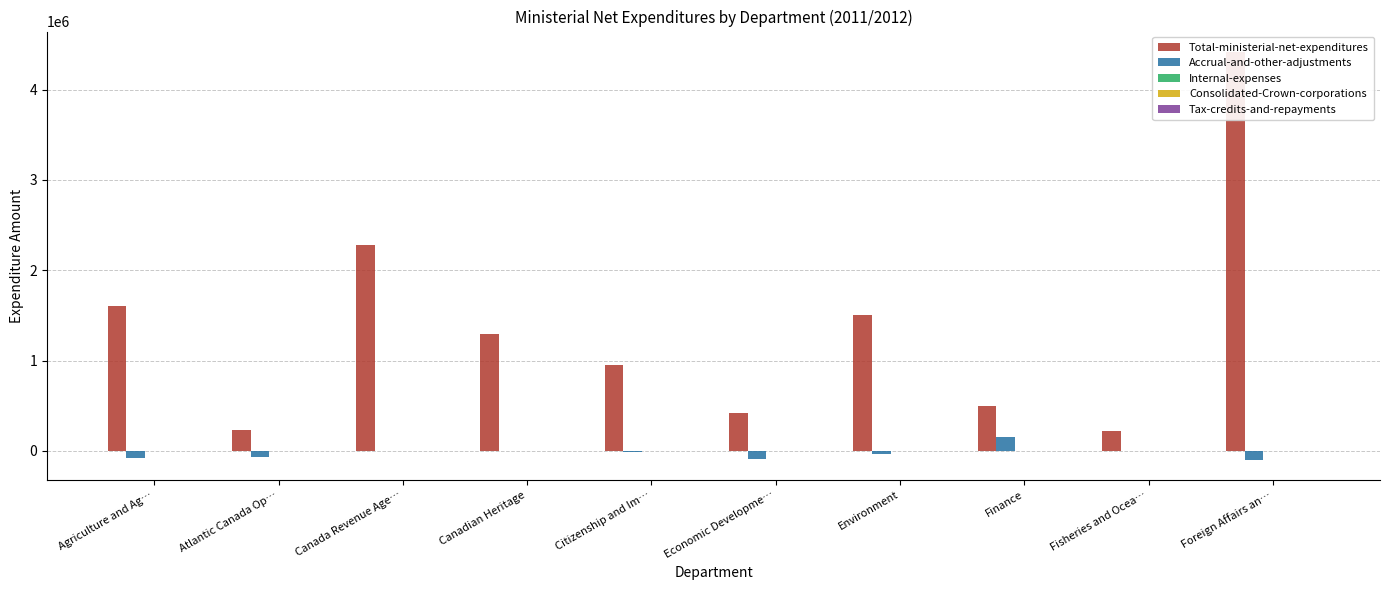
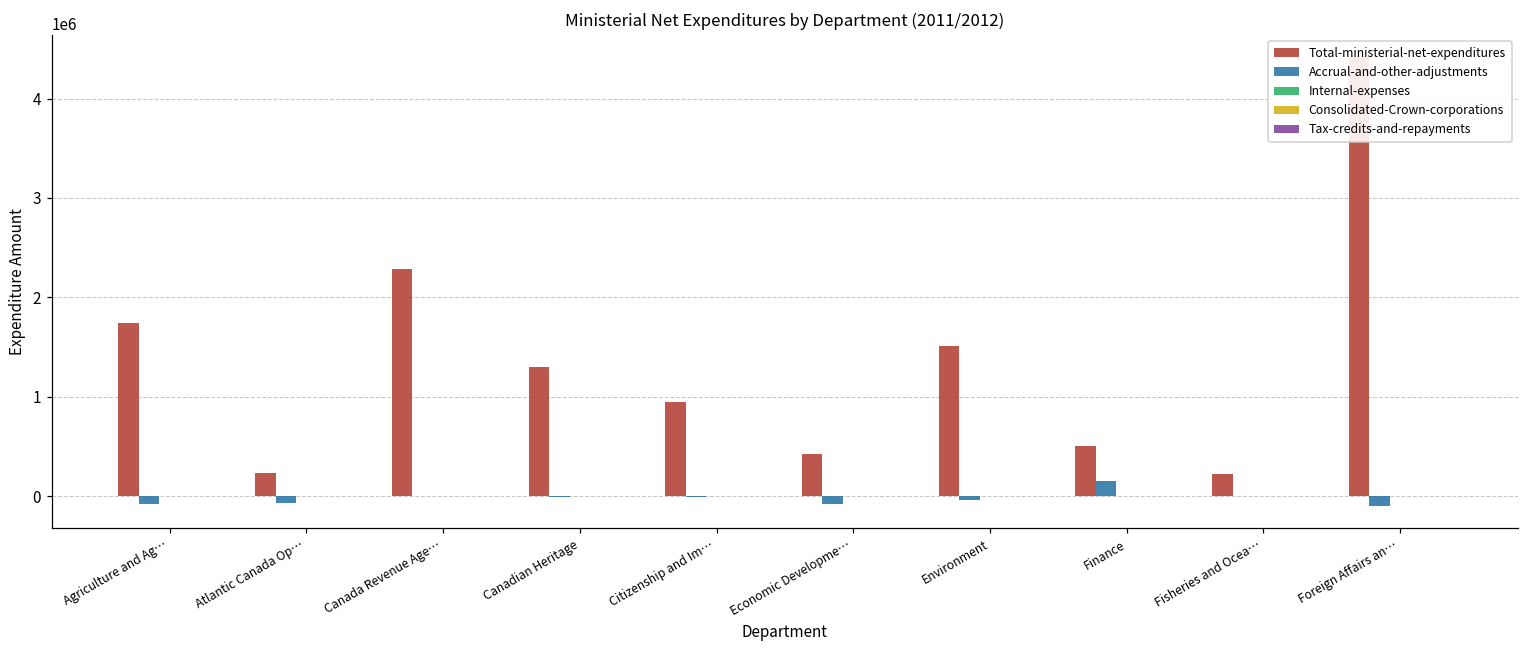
Total-ministerial-net-expenditures, Agriculture and Ag…: 1600000 -> 1700000
